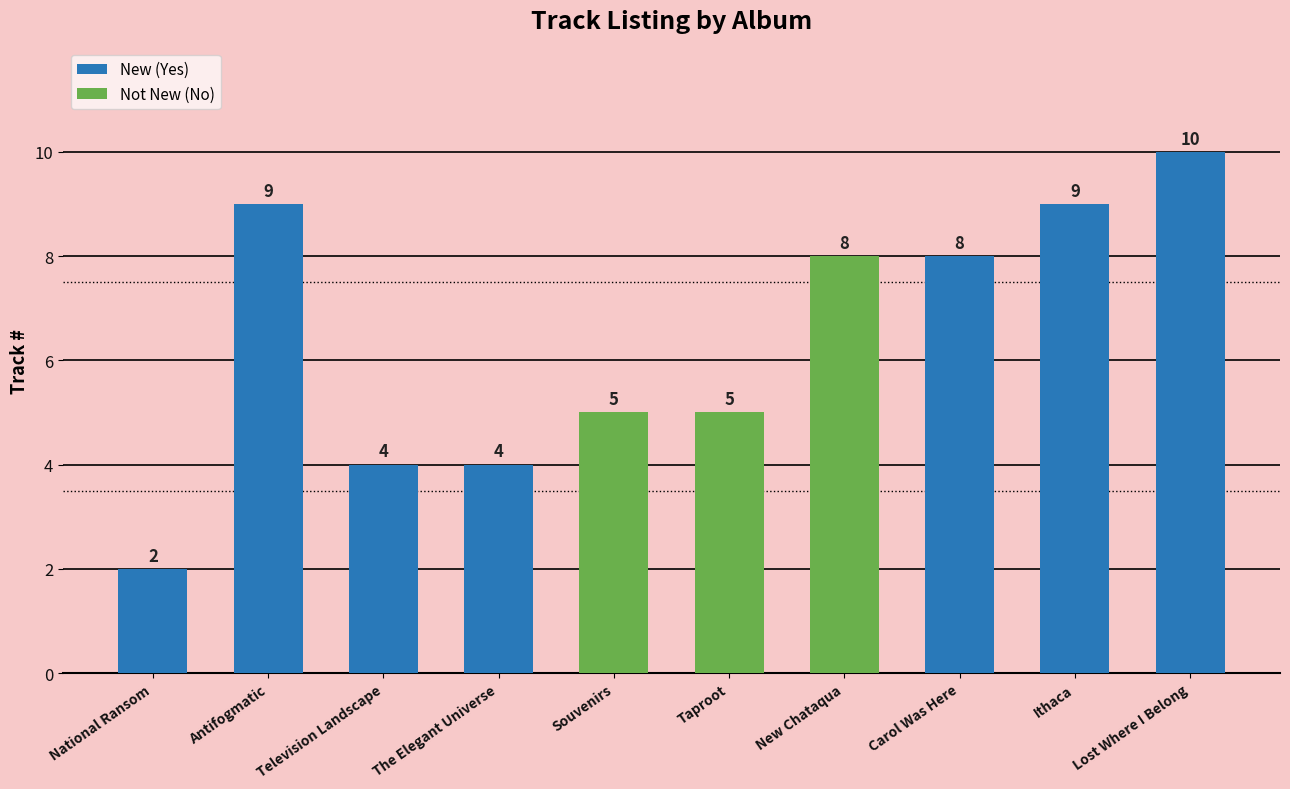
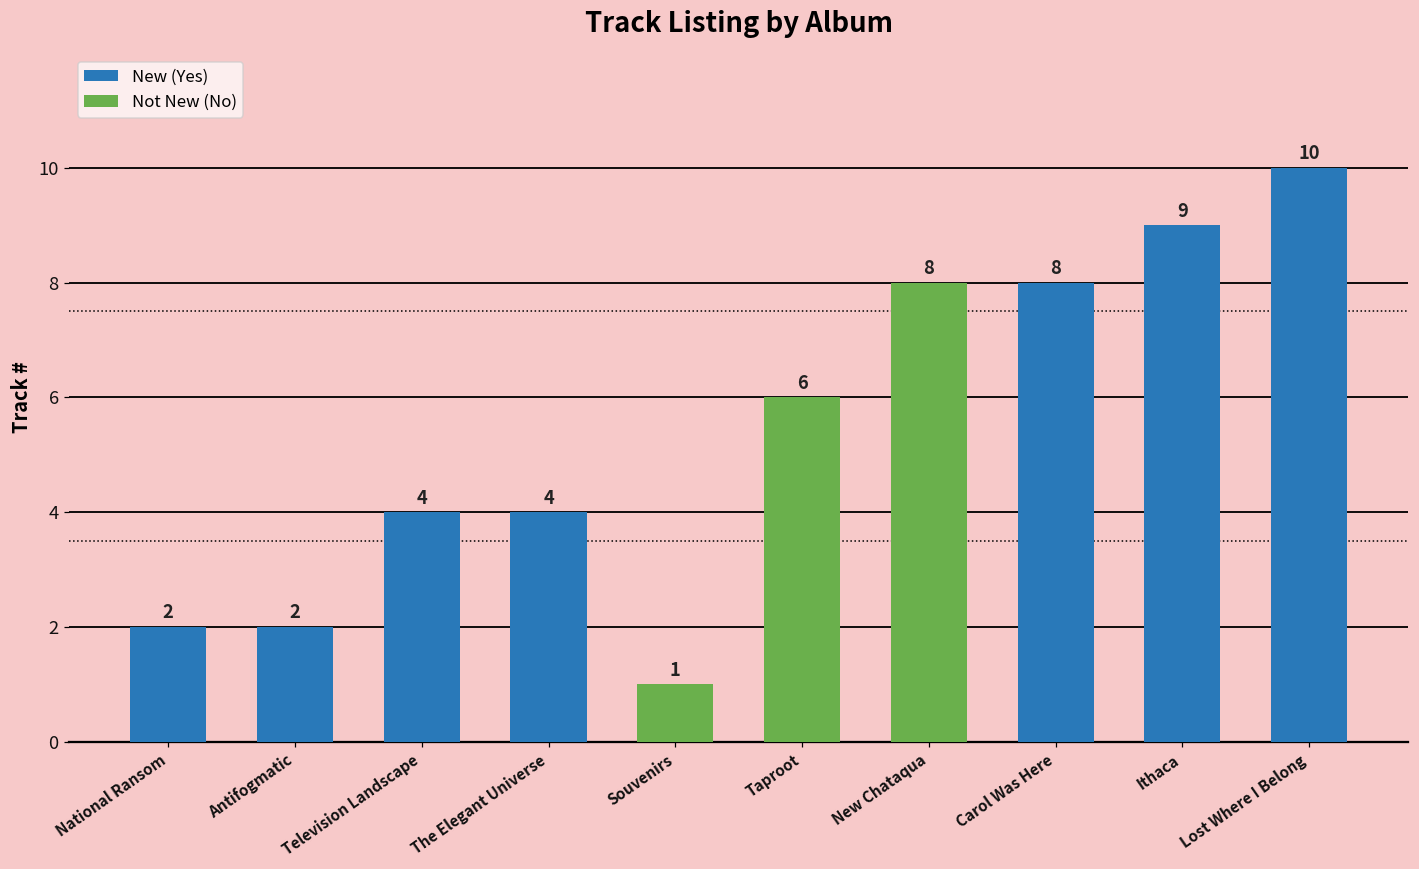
Antifogmatic: 9 -> 2
Souvenirs: 5 -> 1
Taproot: 5 -> 6
